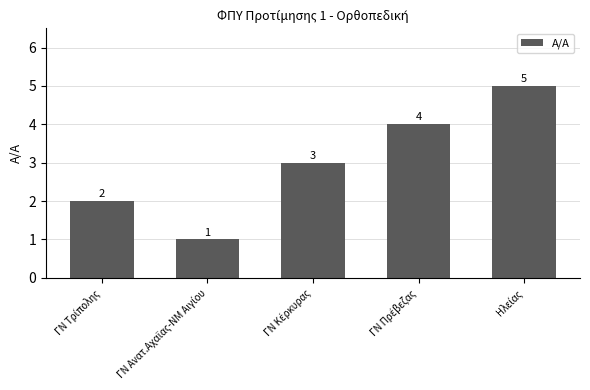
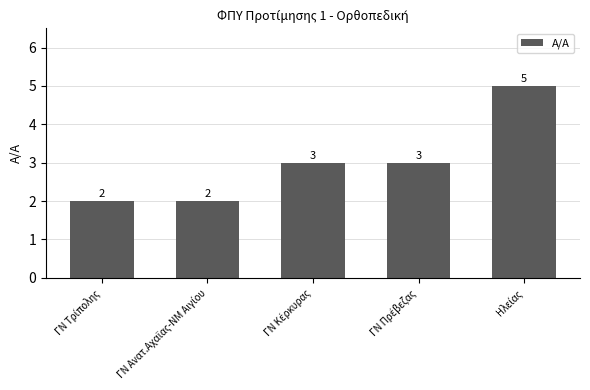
ΓΝ Ανατ.Αχαϊας-ΝΜ Αιγίου: 1 -> 2
ΓΝ Πρέβεζας: 4 -> 3
